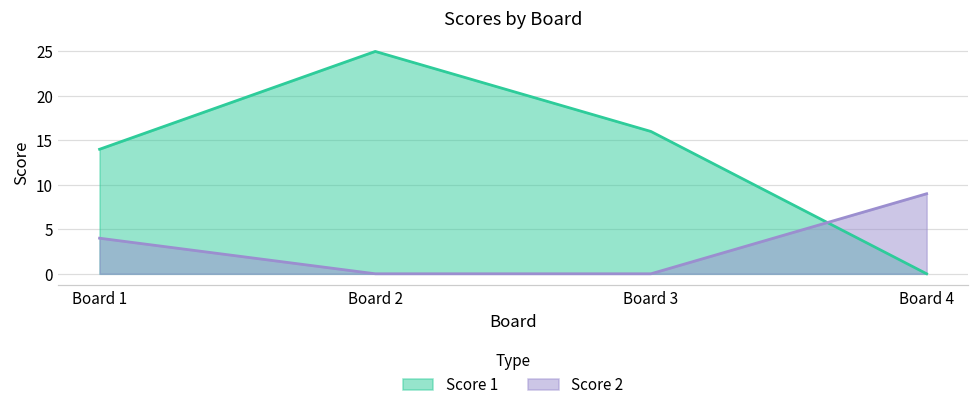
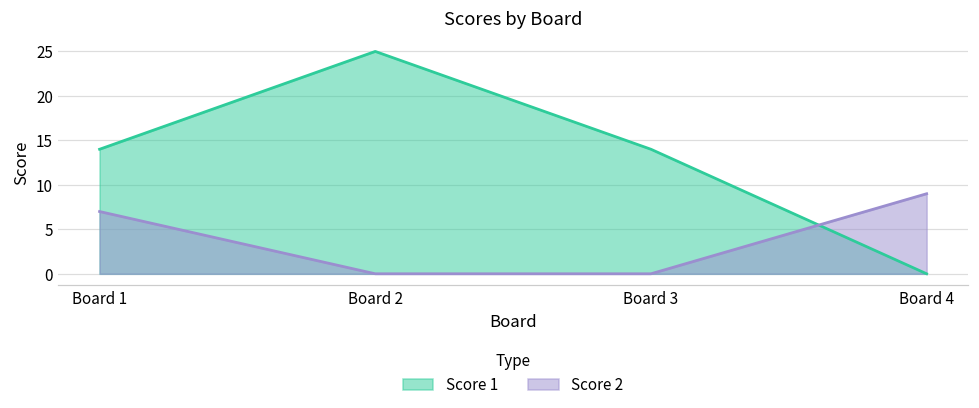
Score 2, Board 1: 4 -> 7
Score 1, Board 3: 16 -> 14
